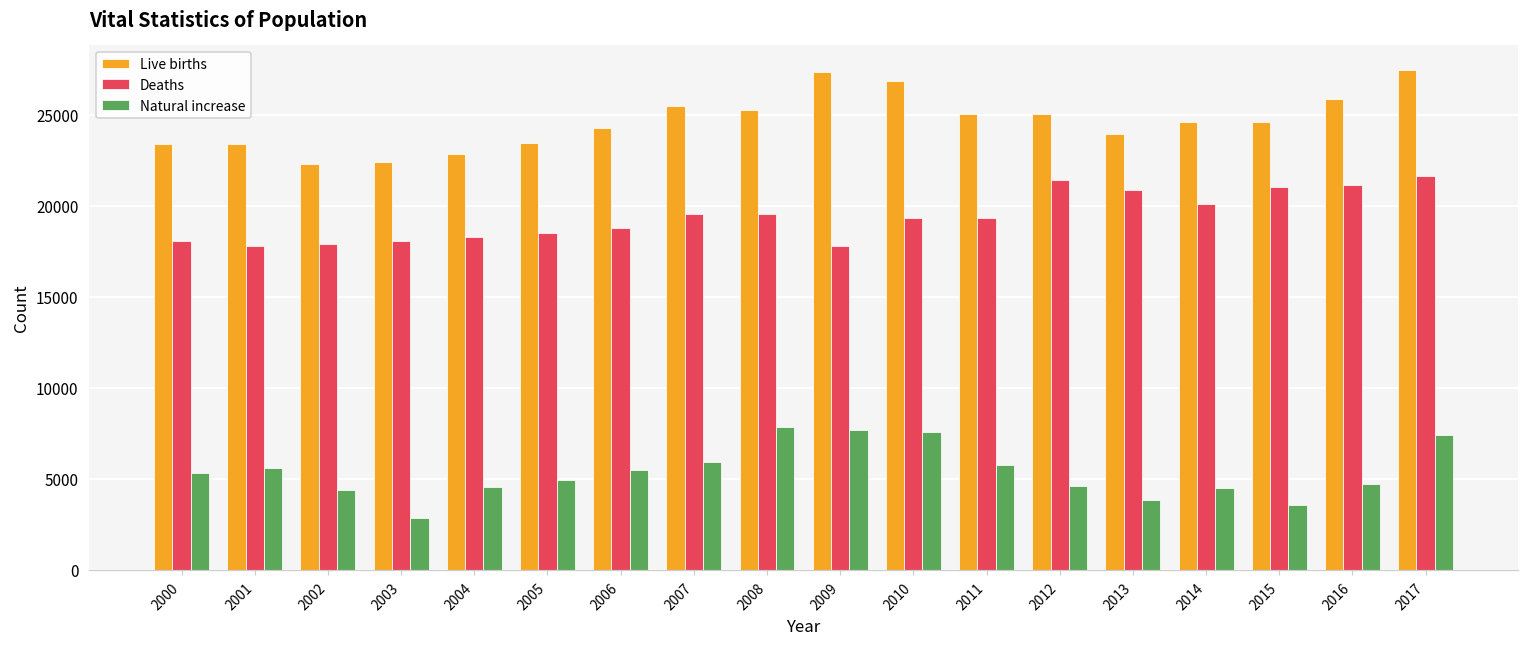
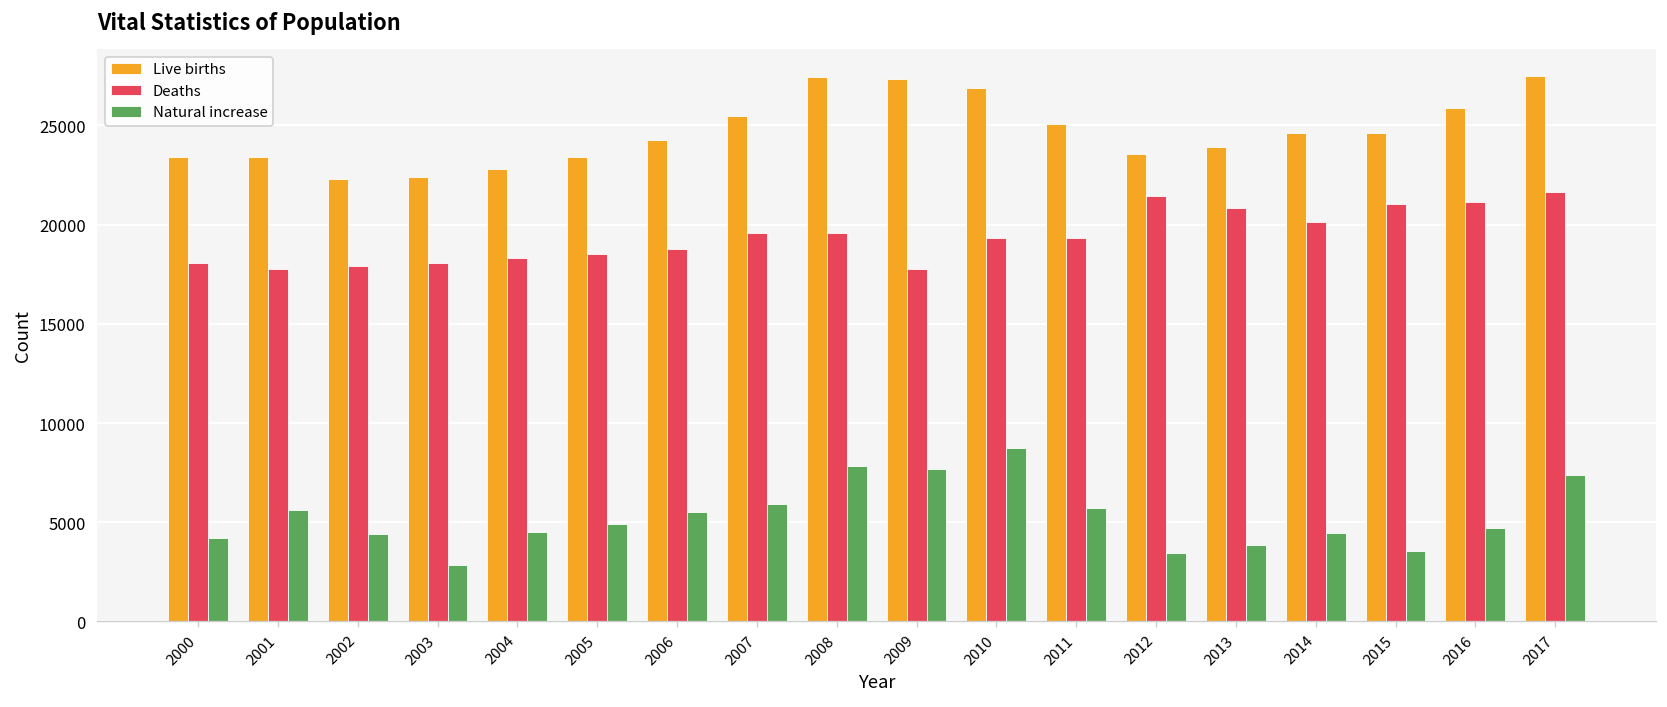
Natural increase, 2000: 5300 -> 4200
Live births, 2008: 25300 -> 27400
Natural increase, 2010: 7600 -> 8700
Live births, 2012: 25100 -> 23600
Natural increase, 2012: 4600 -> 3500
